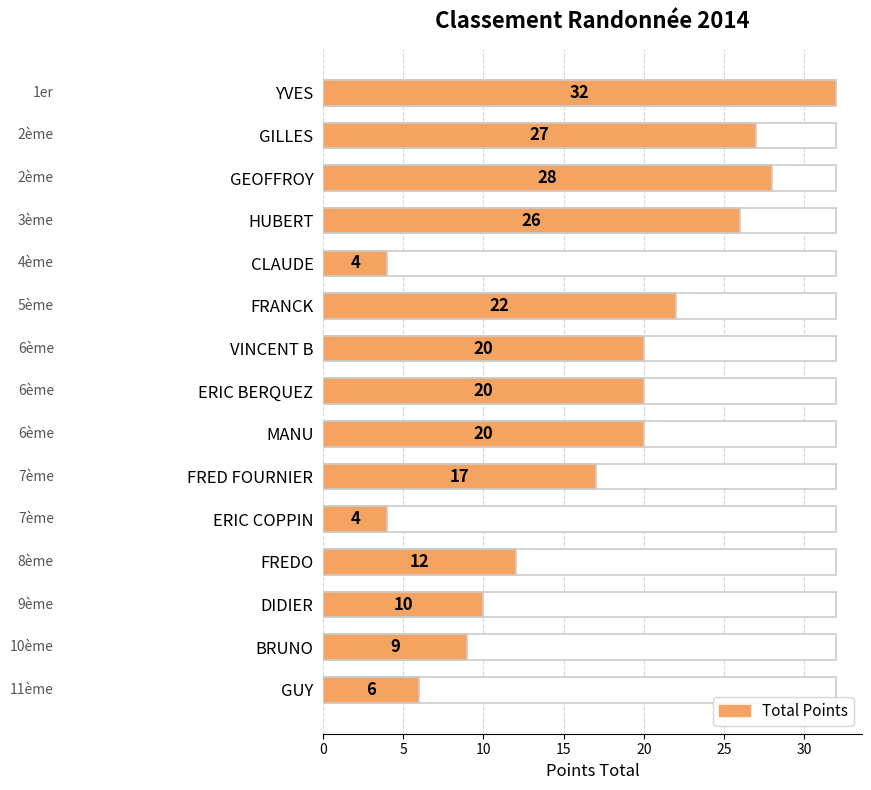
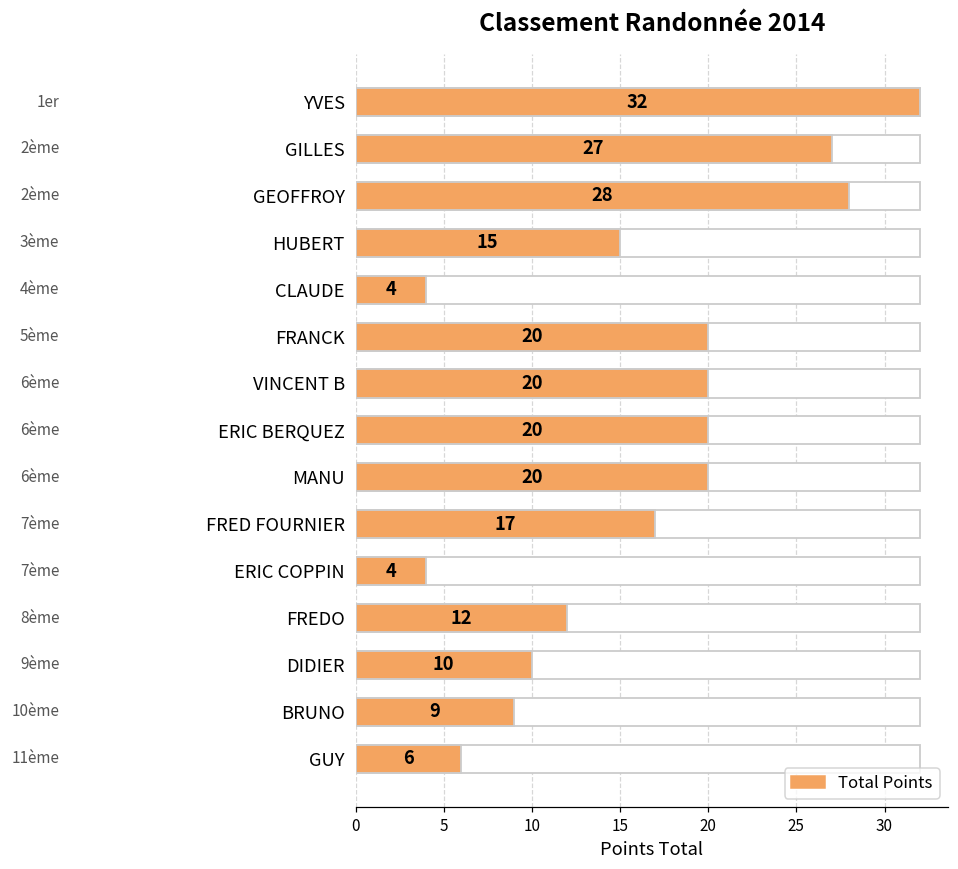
Total Points, HUBERT: 26 -> 15
Total Points, FRANCK: 22 -> 20
